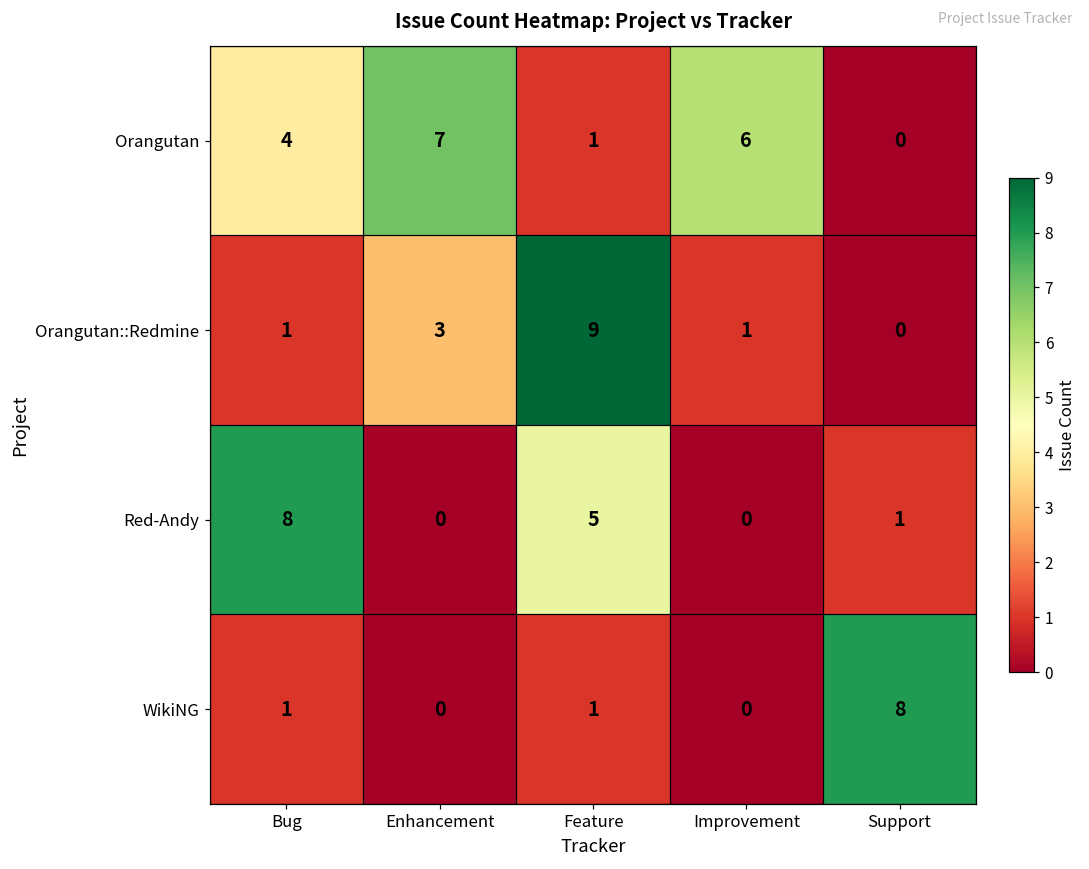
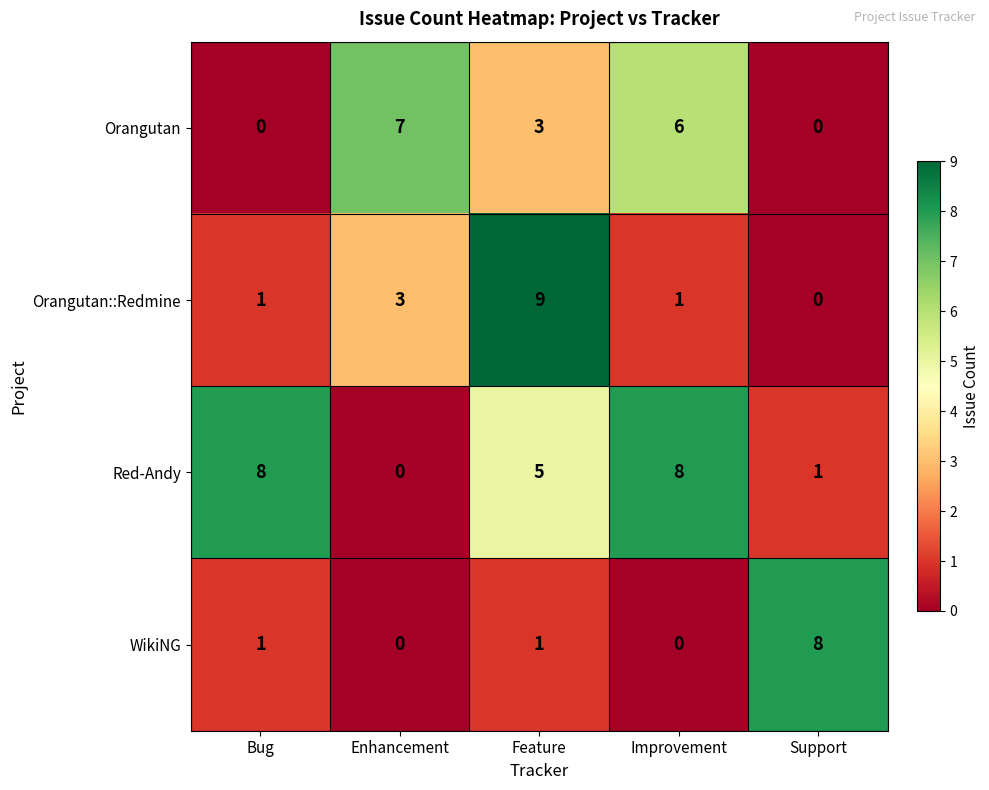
Orangutan, Bug: 4 -> 0
Orangutan, Feature: 1 -> 3
Red-Andy, Improvement: 0 -> 8
